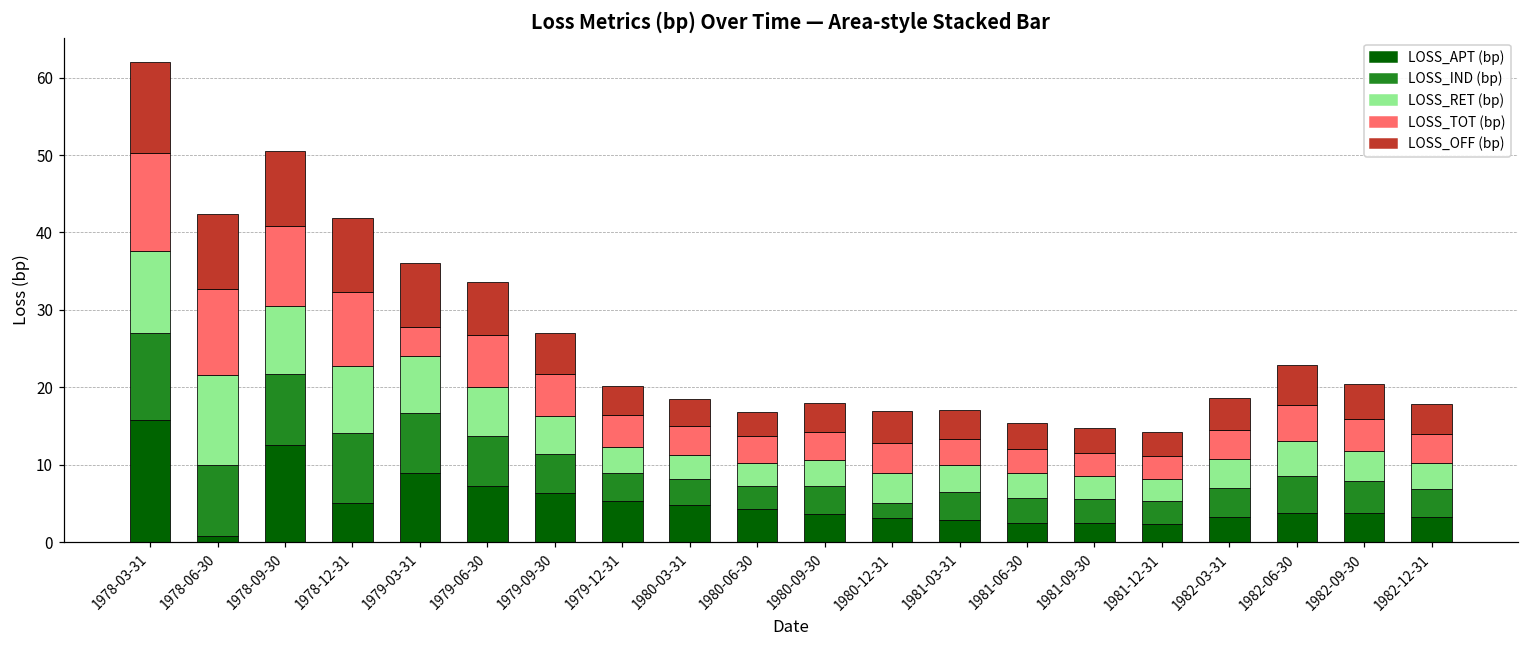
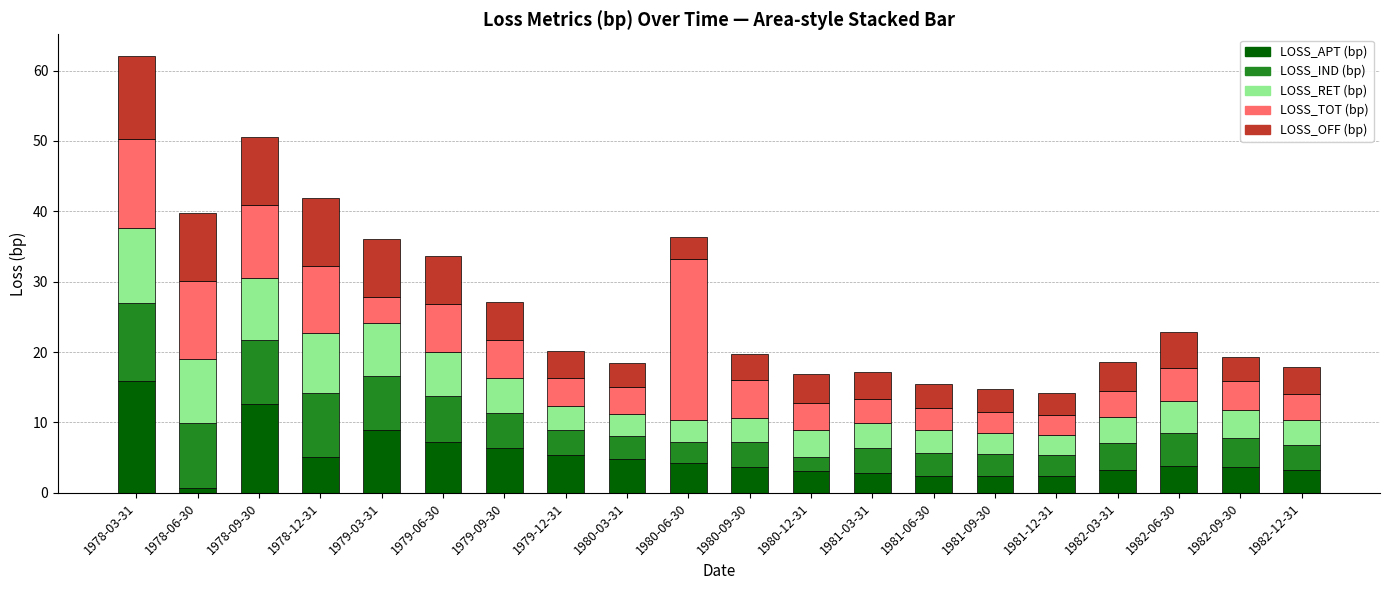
LOSS_RET (bp), 1978-06-30: 12 -> 9
LOSS_TOT (bp), 1980-06-30: 3 -> 23
LOSS_TOT (bp), 1980-09-30: 4 -> 5
LOSS_OFF (bp), 1982-09-30: 5 -> 3
